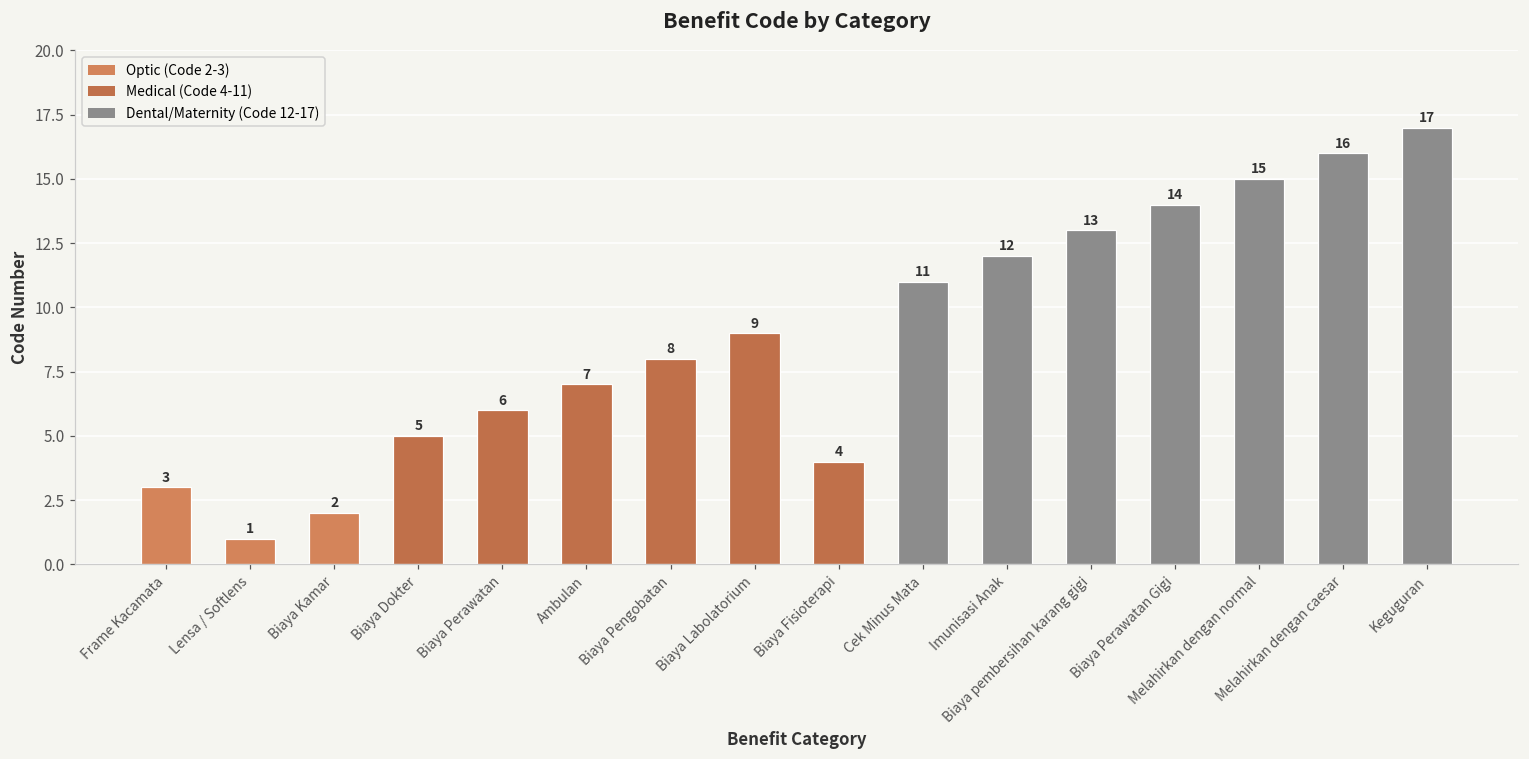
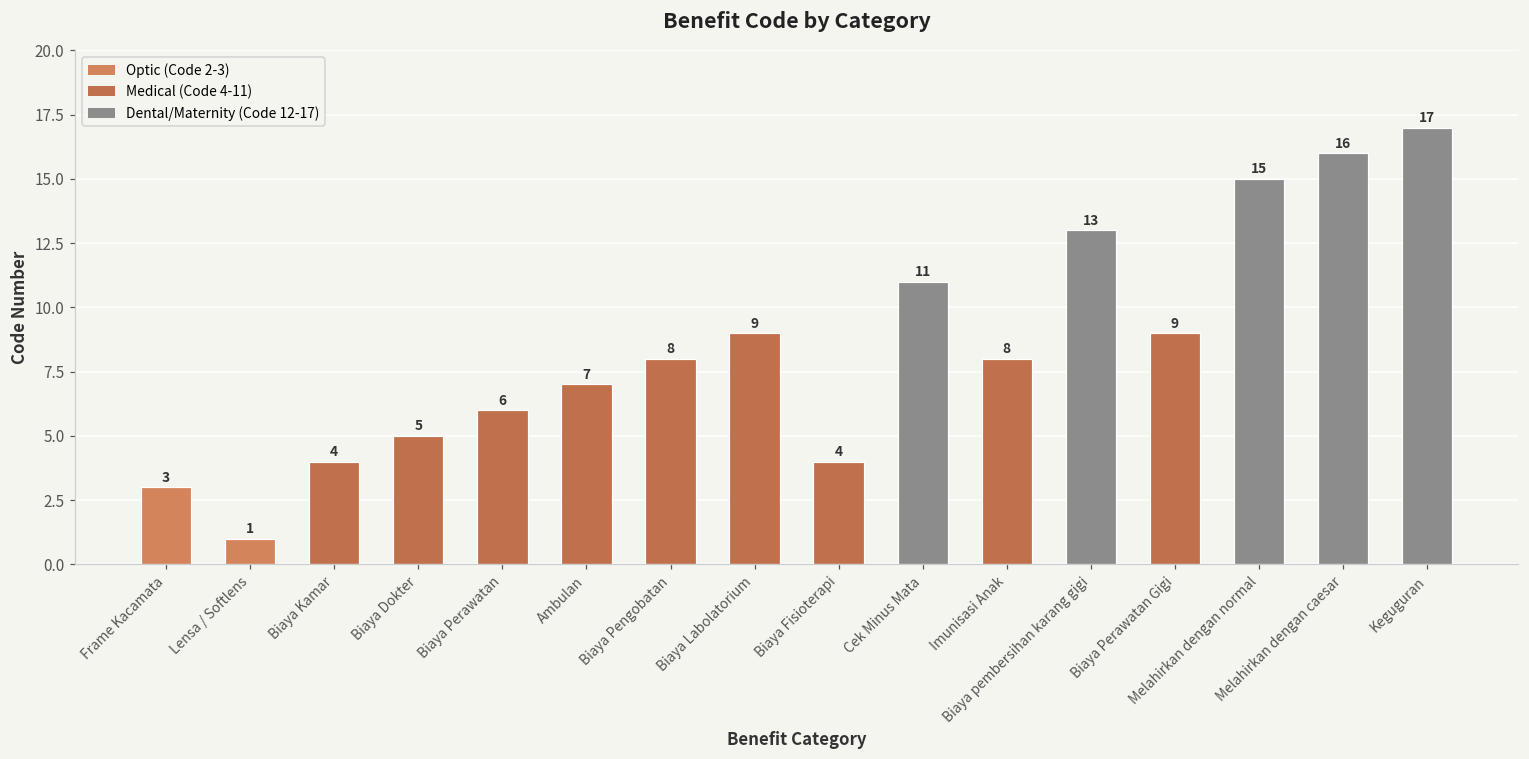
Biaya Kamar: 2 -> 4
Imunisasi Anak: 12 -> 8
Biaya Perawatan Gigi: 14 -> 9
